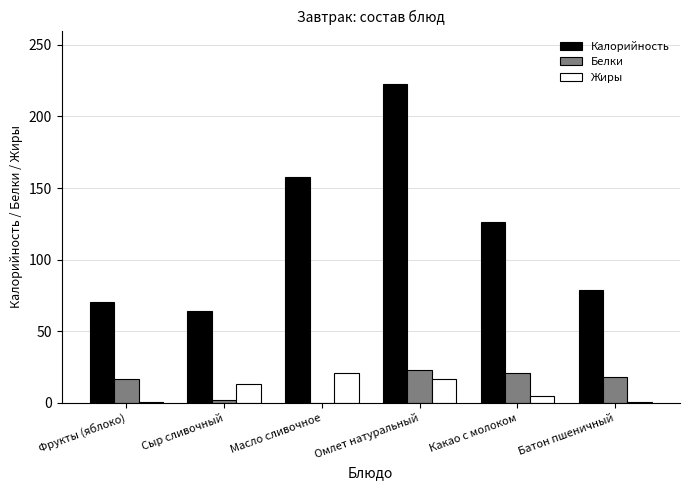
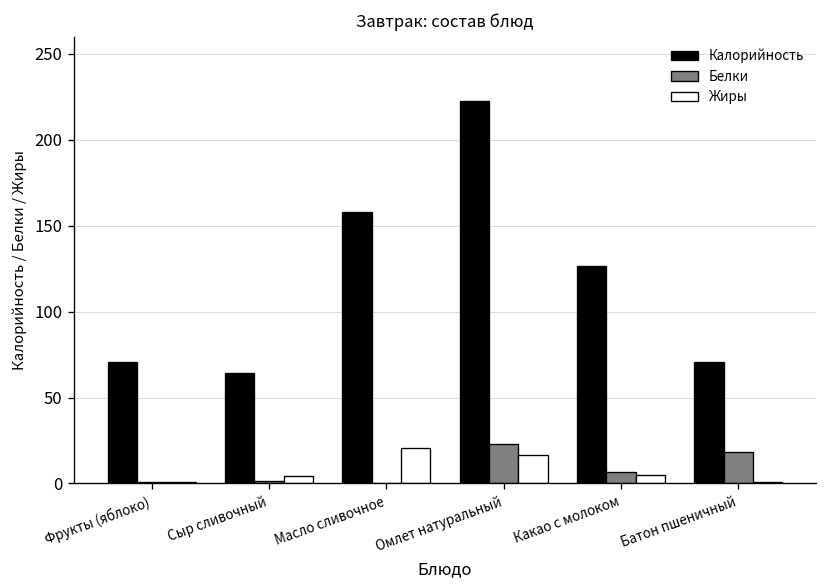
Белки, Фрукты (яблоко): 17 -> 1
Жиры, Сыр сливочный: 13 -> 4
Белки, Какао с молоком: 21 -> 7
Калорийность, Батон пшеничный: 79 -> 71
